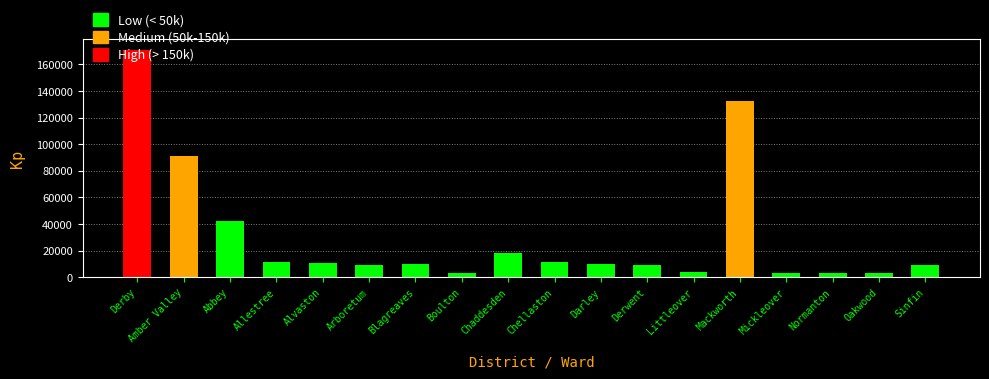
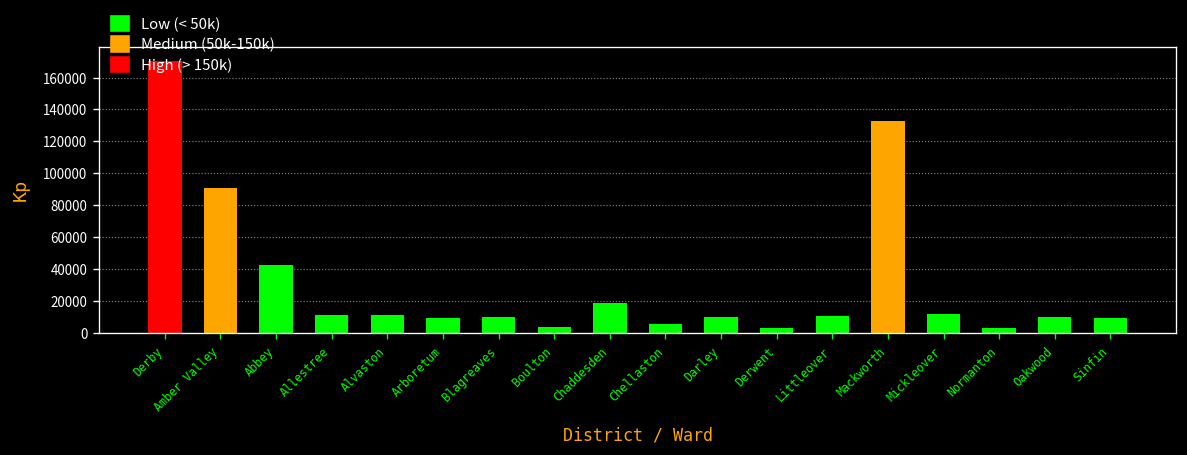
Chellaston: 11000 -> 5000
Derwent: 9000 -> 3000
Littleover: 4000 -> 11000
Mickleover: 3000 -> 12000
Oakwood: 3000 -> 10000
